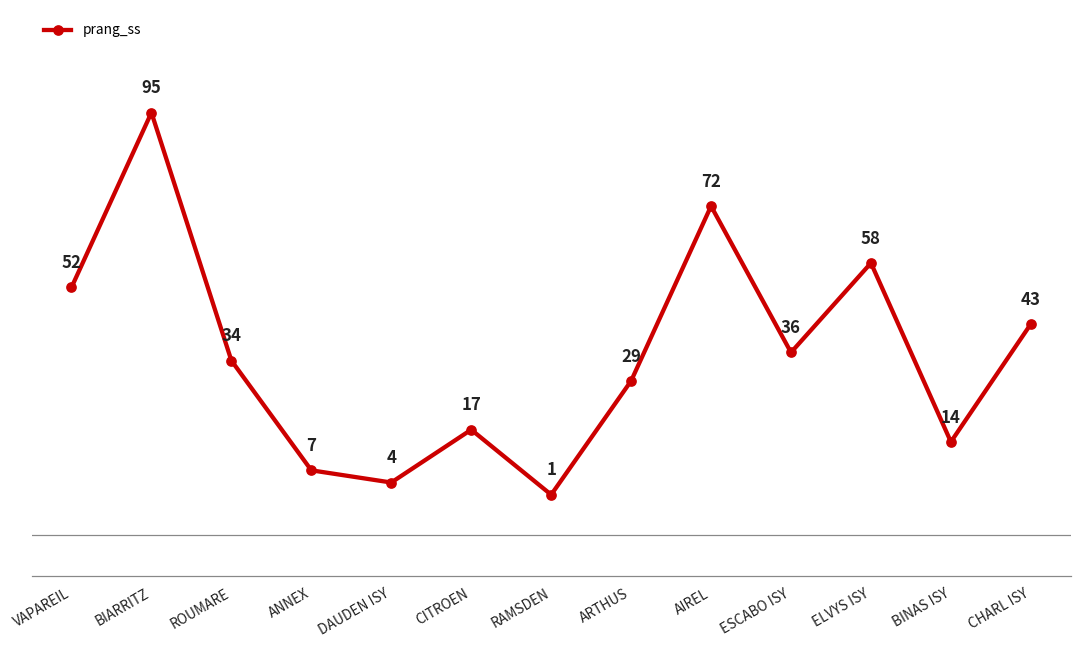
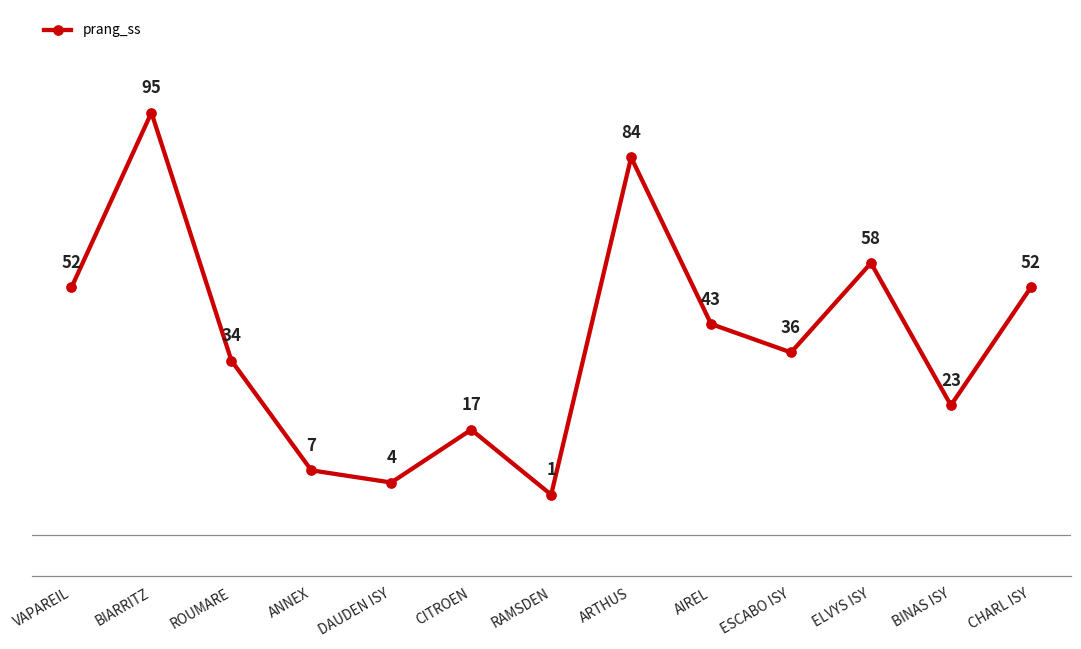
ARTHUS: 29 -> 84
AIREL: 72 -> 43
BINAS ISY: 14 -> 23
CHARL ISY: 43 -> 52
